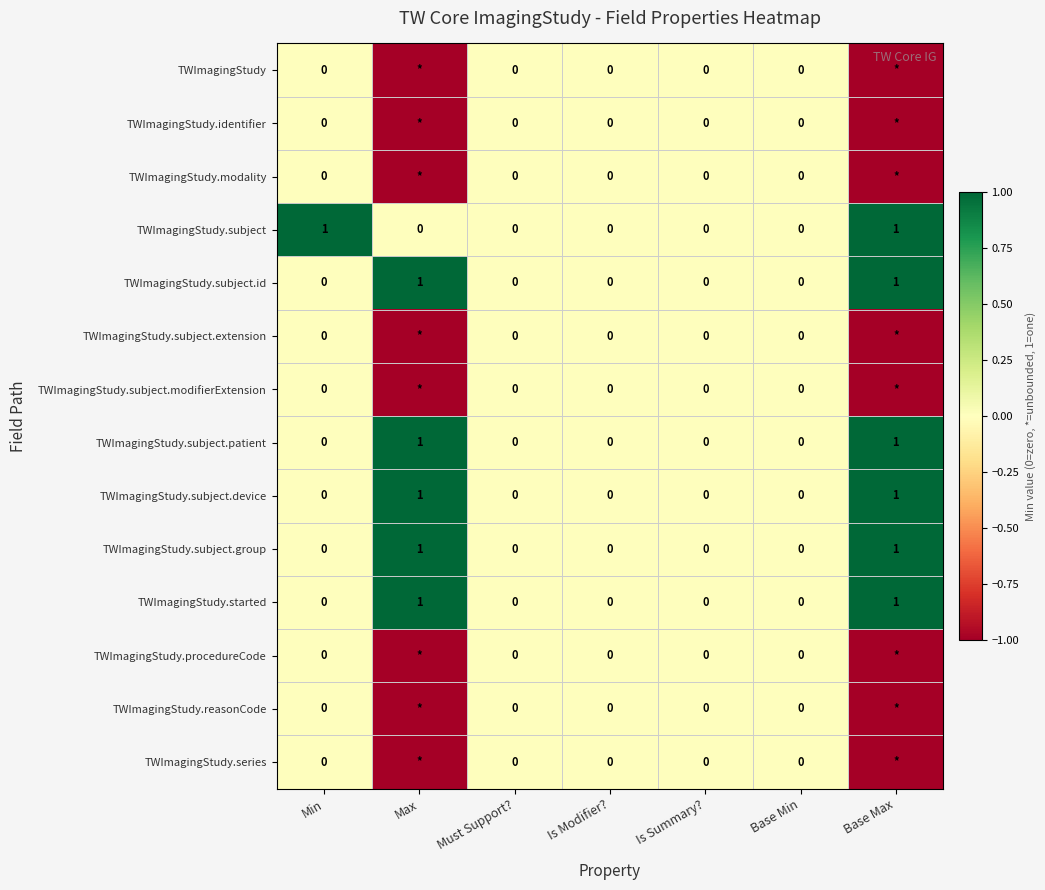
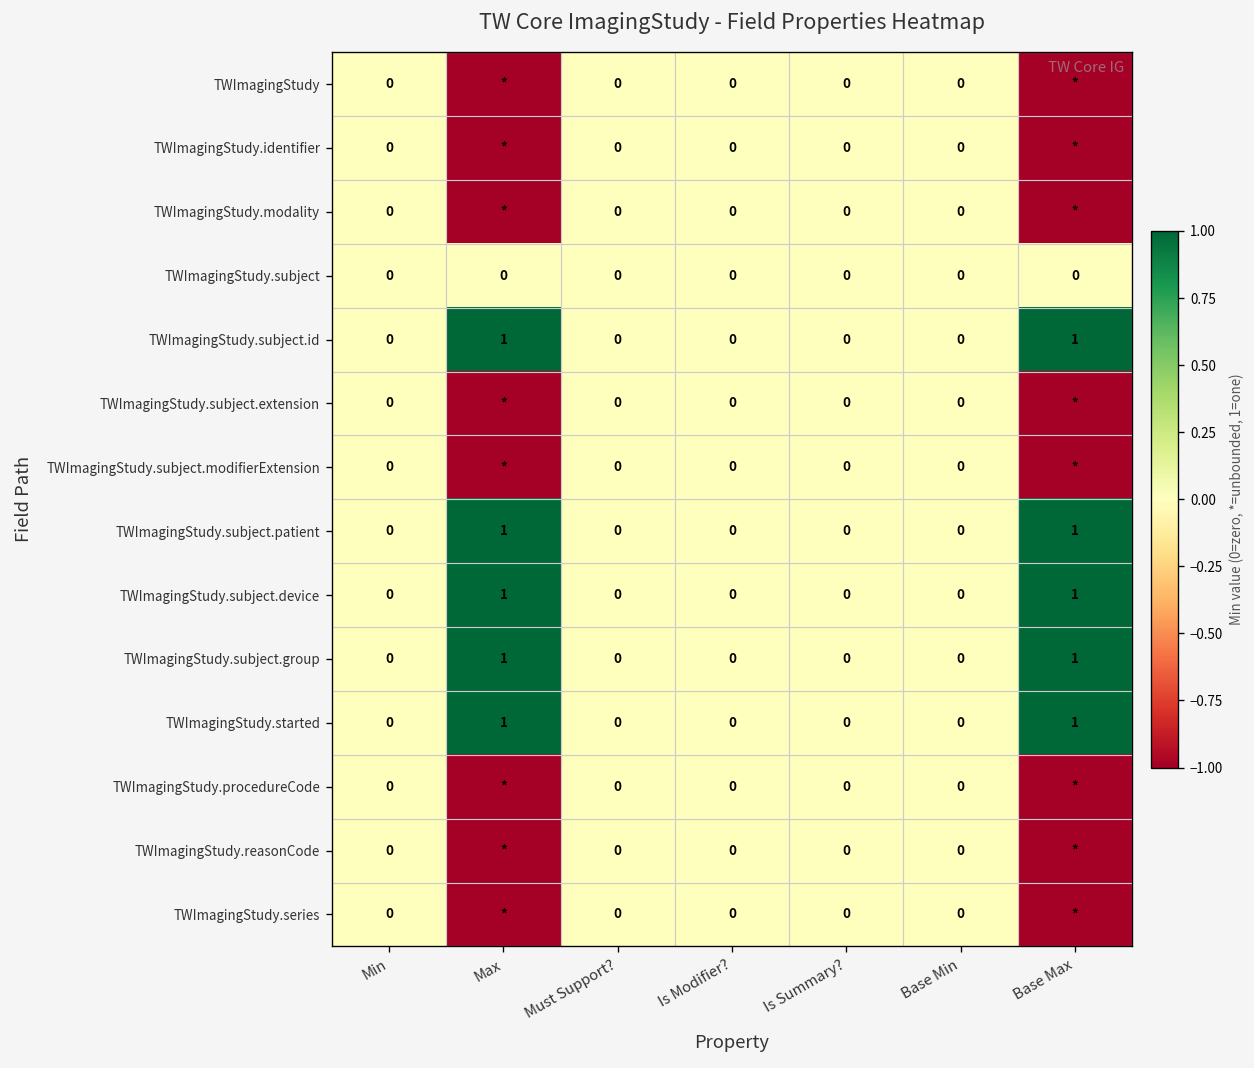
TWImagingStudy.subject, Min: 1 -> 0
TWImagingStudy.subject, Base Max: 1 -> 0
